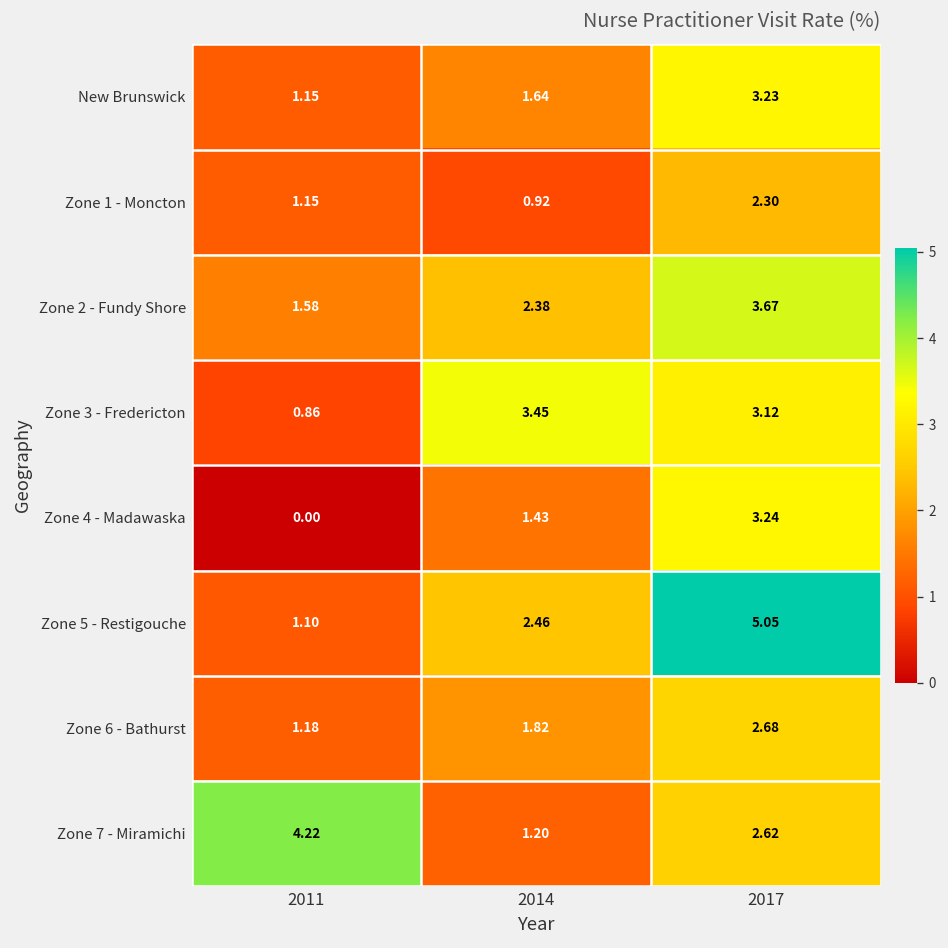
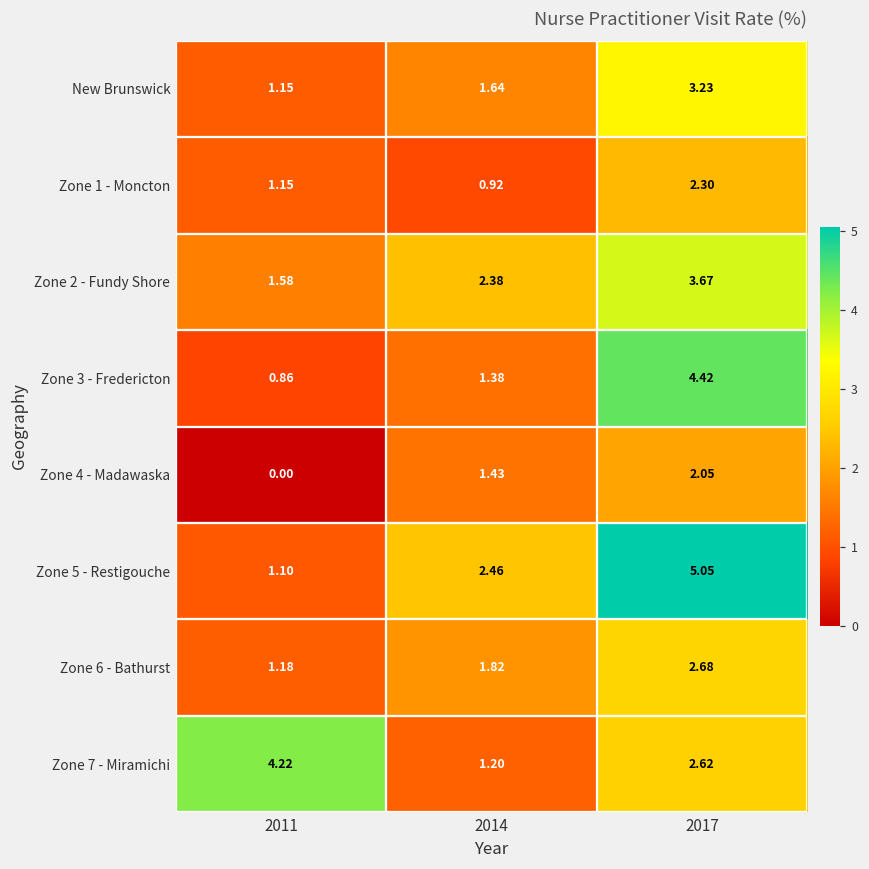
Zone 3 - Fredericton, 2014: 3.45 -> 1.38
Zone 3 - Fredericton, 2017: 3.12 -> 4.42
Zone 4 - Madawaska, 2017: 3.24 -> 2.05
